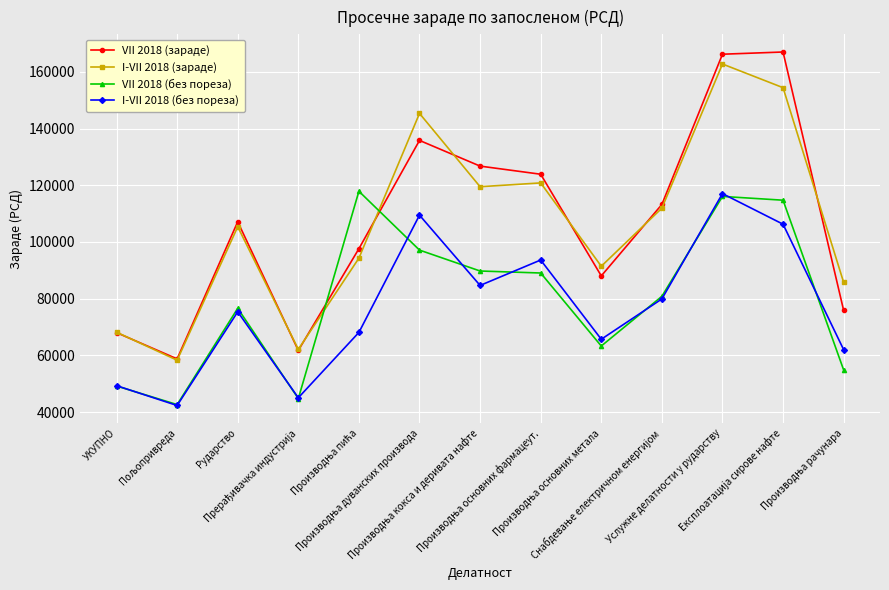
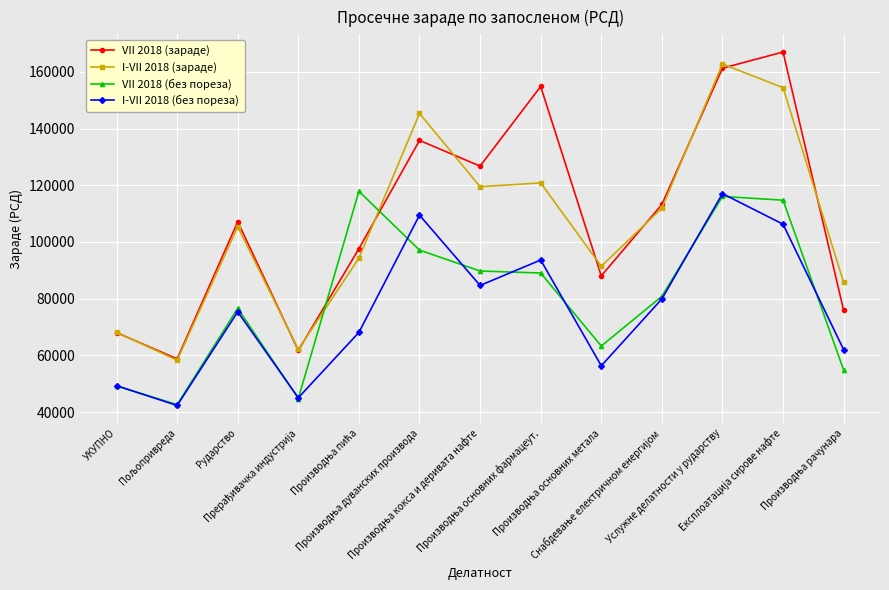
VII 2018 (зараде), Производња основних фармацеут.: 124000 -> 155000
I-VII 2018 (без пореза), Производња основних метала: 66000 -> 56000
VII 2018 (зараде), Услужне делатности у рударству: 166000 -> 161000
